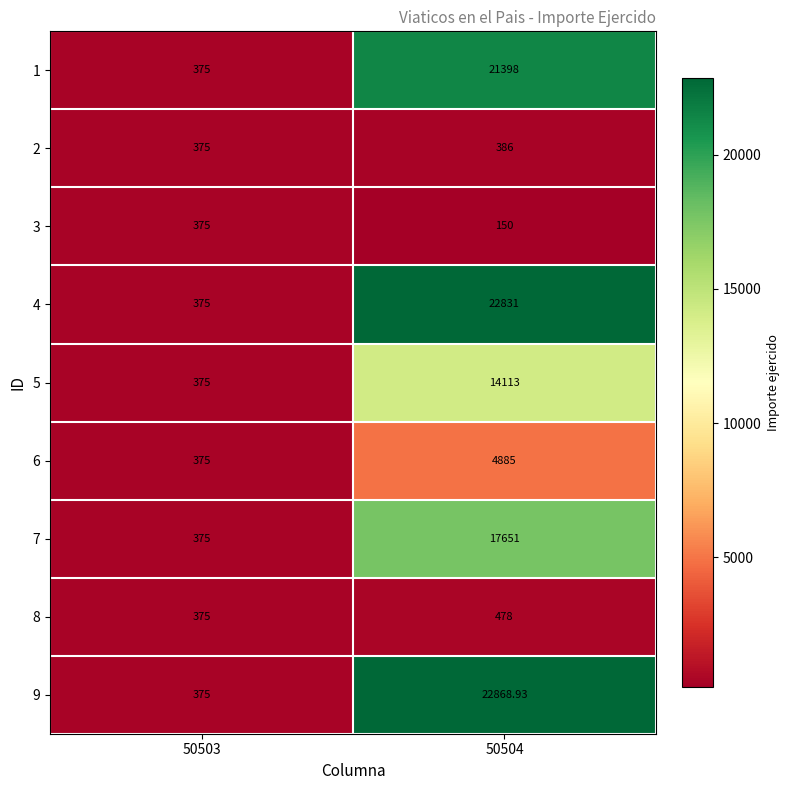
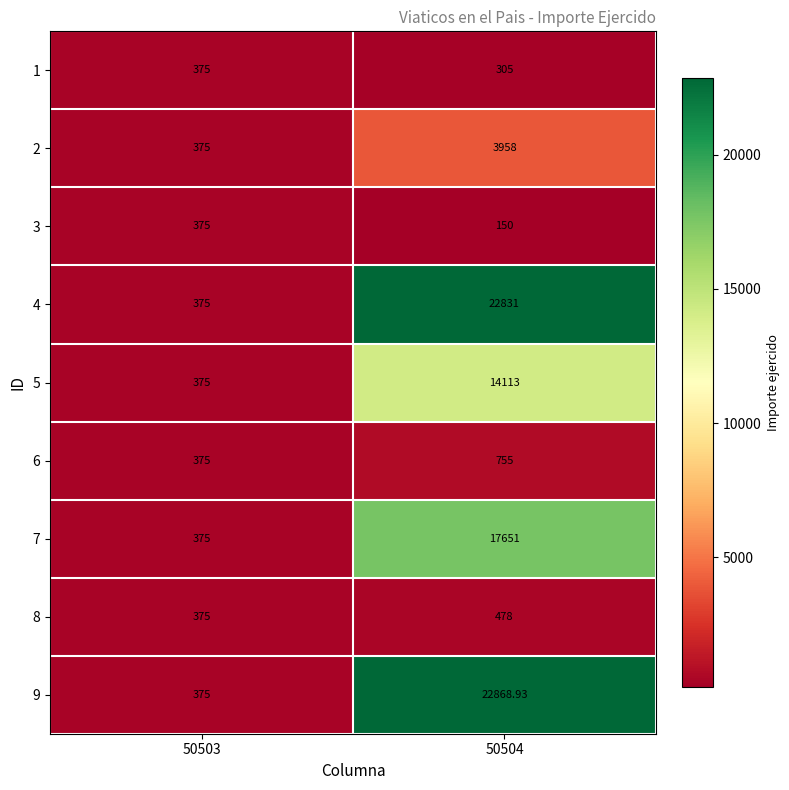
1, 50504: 21398 -> 305
2, 50504: 386 -> 3958
6, 50504: 4885 -> 755
